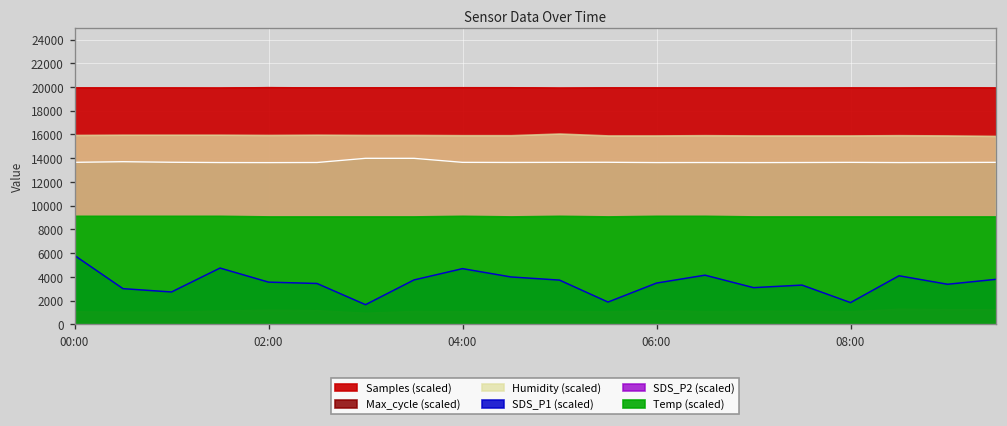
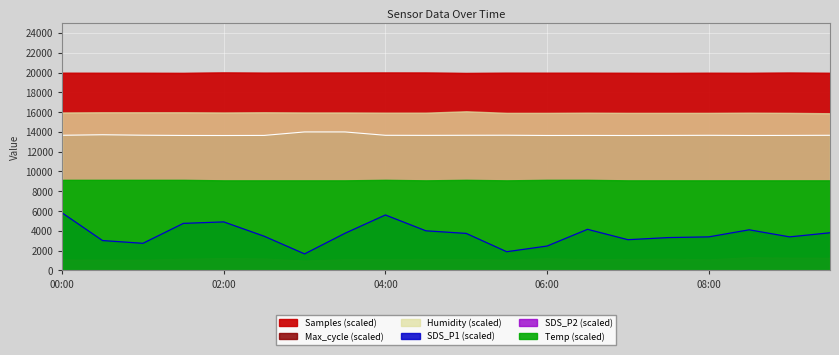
SDS_P1 (scaled), 02:00: 4000 -> 5000
SDS_P1 (scaled), 04:00: 5000 -> 6000
SDS_P1 (scaled), 06:00: 3000 -> 2000
SDS_P1 (scaled), 08:00: 2000 -> 3000
